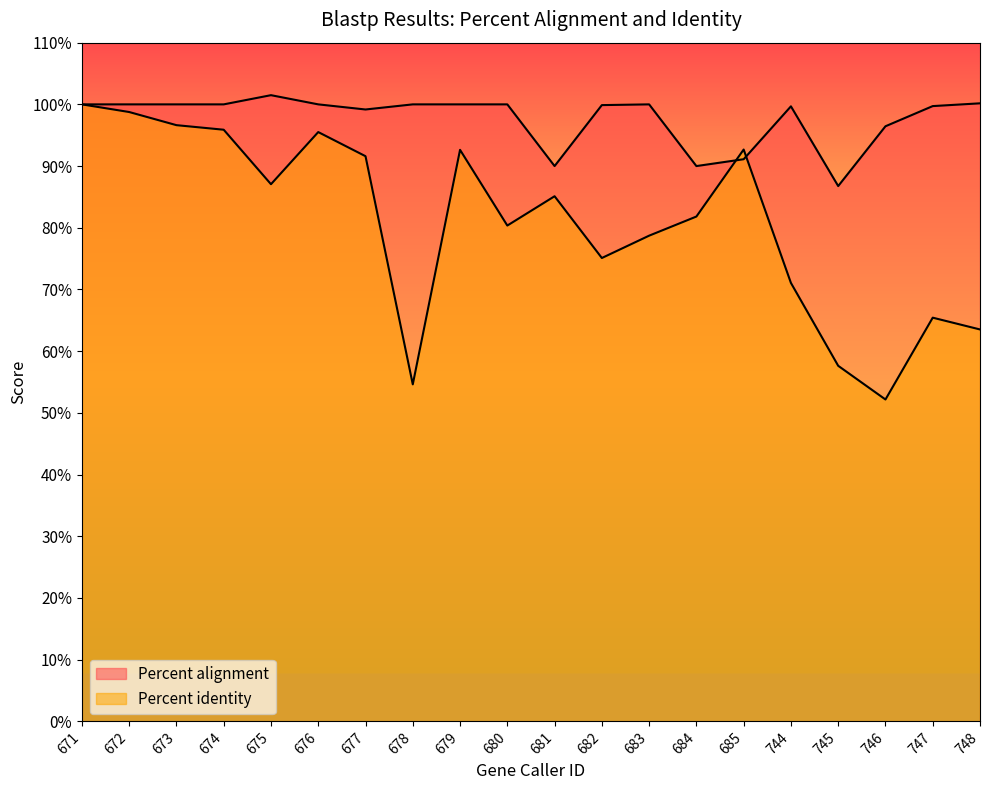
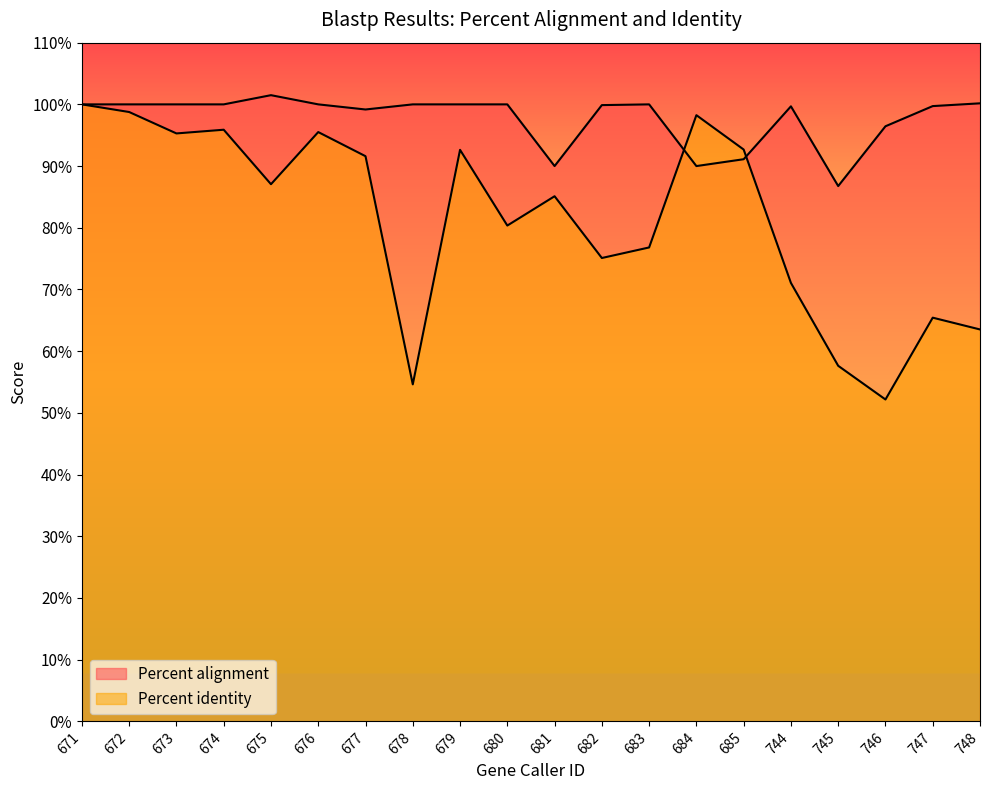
Percent identity, 673: 97% -> 95%
Percent identity, 683: 79% -> 77%
Percent identity, 684: 82% -> 98%
